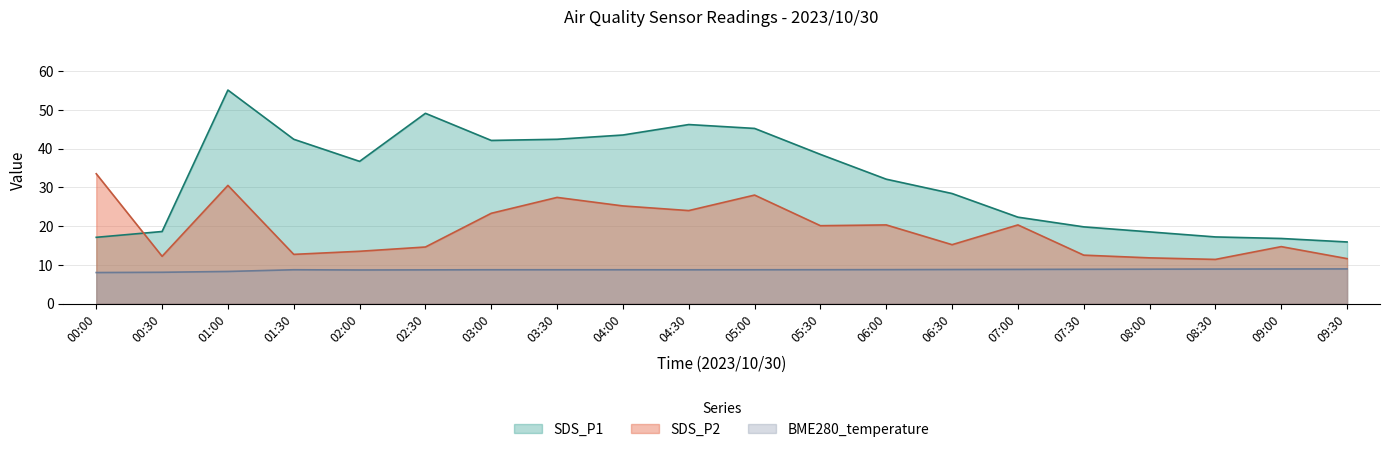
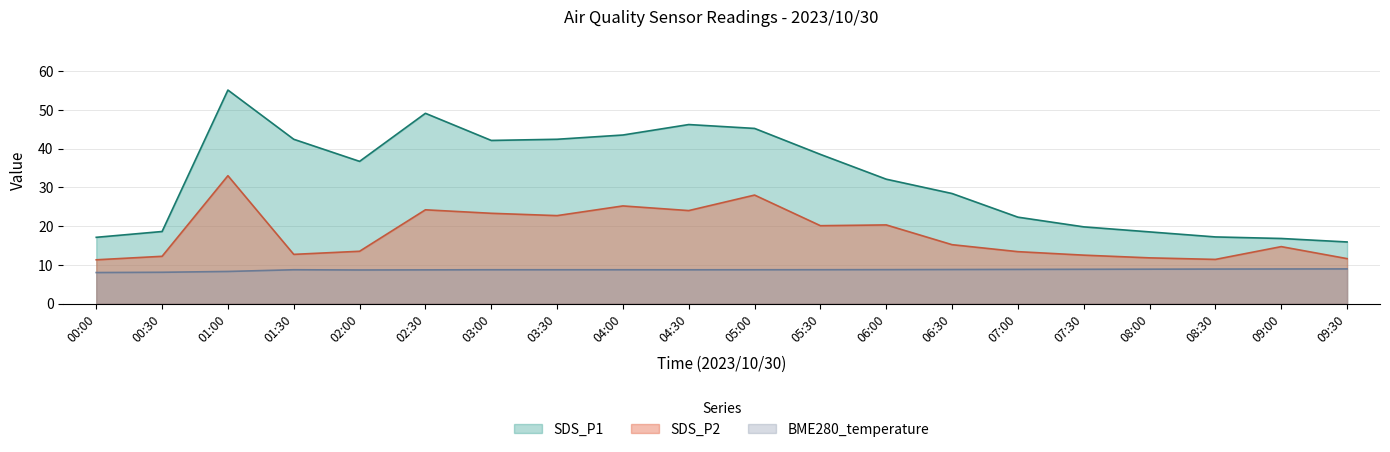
SDS_P2, 00:00: 34 -> 11
SDS_P2, 01:00: 31 -> 33
SDS_P2, 02:30: 15 -> 24
SDS_P2, 03:30: 27 -> 23
SDS_P2, 07:00: 20 -> 13
